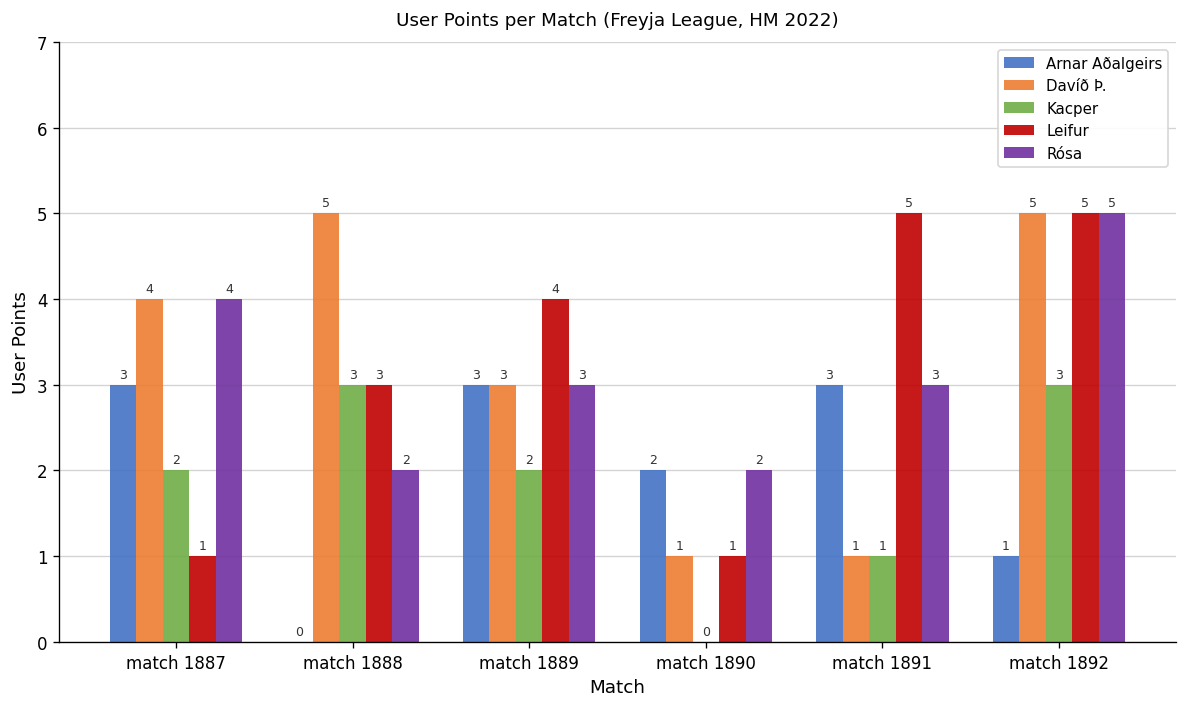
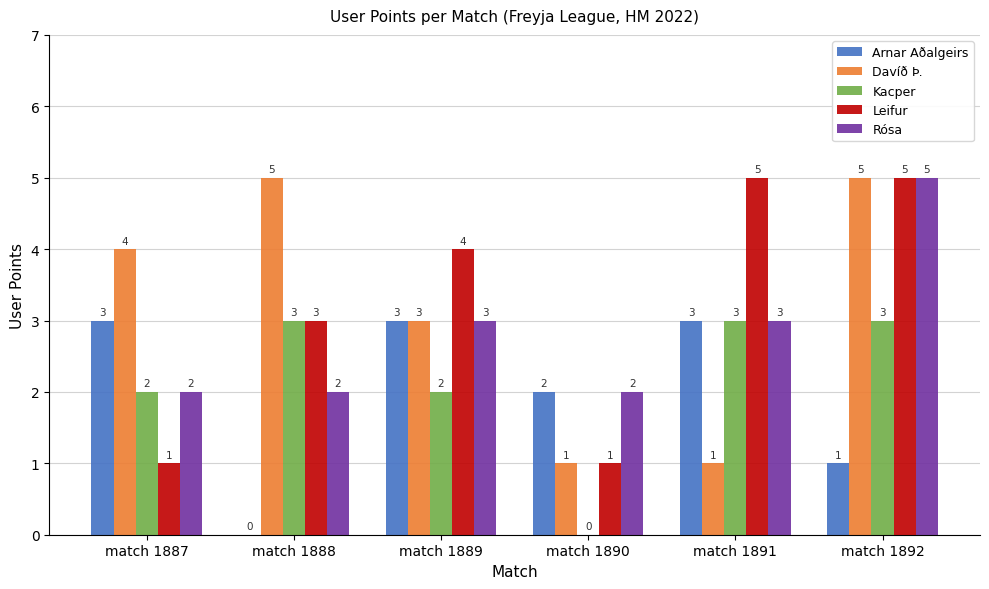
Rósa, match 1887: 4 -> 2
Kacper, match 1891: 1 -> 3
